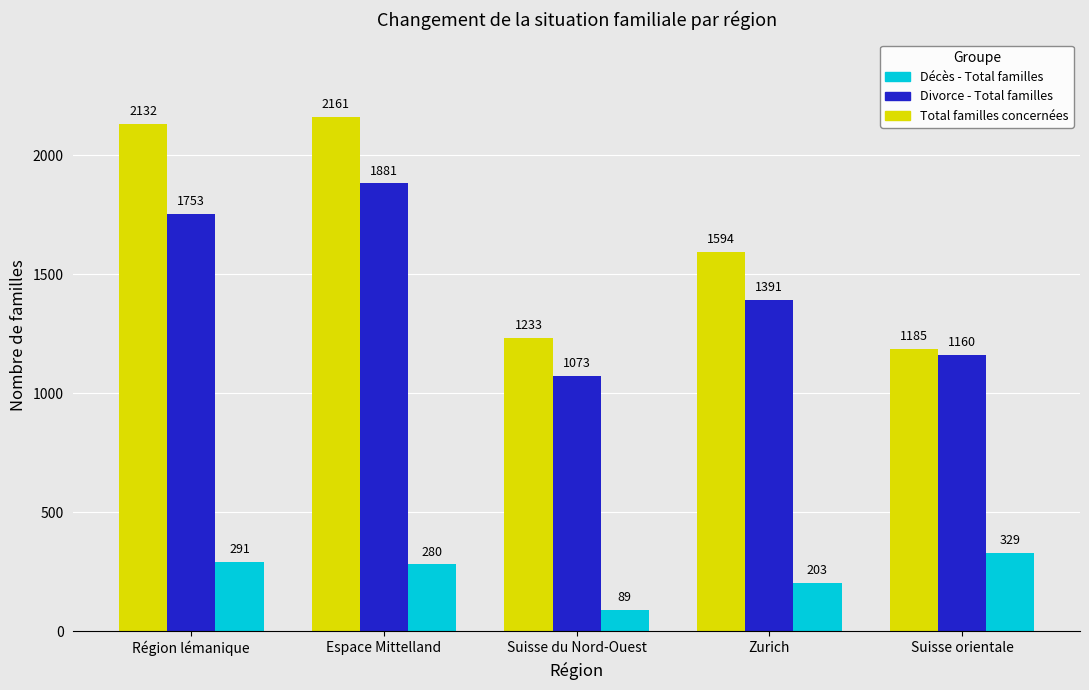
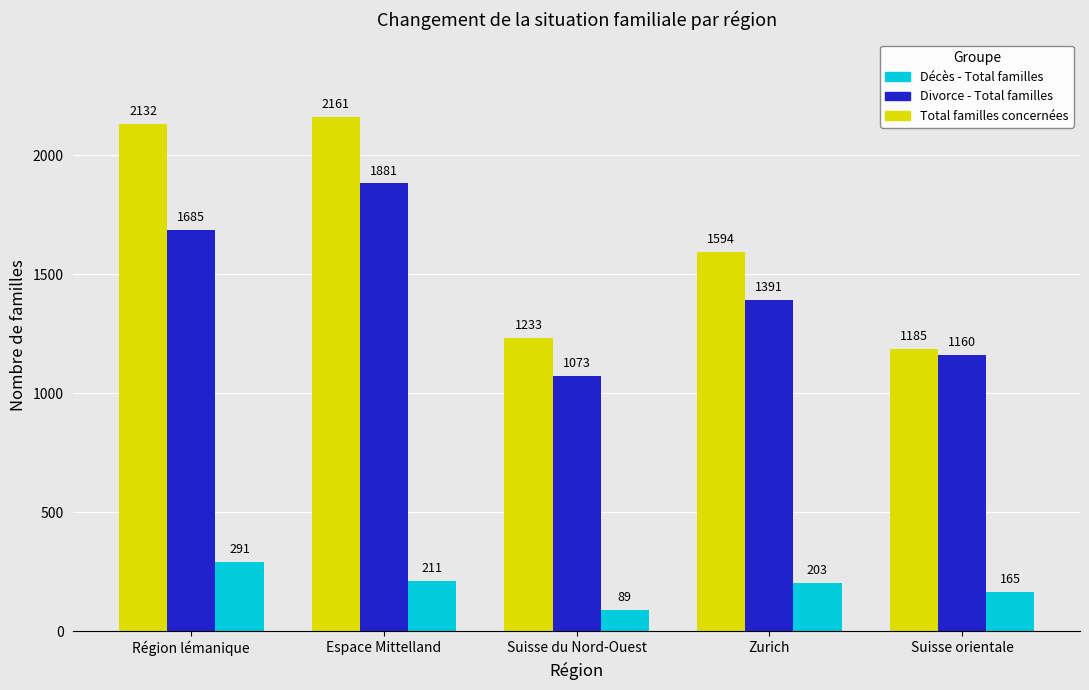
Divorce - Total familles, Région lémanique: 1753 -> 1685
Décès - Total familles, Espace Mittelland: 280 -> 211
Décès - Total familles, Suisse orientale: 329 -> 165
